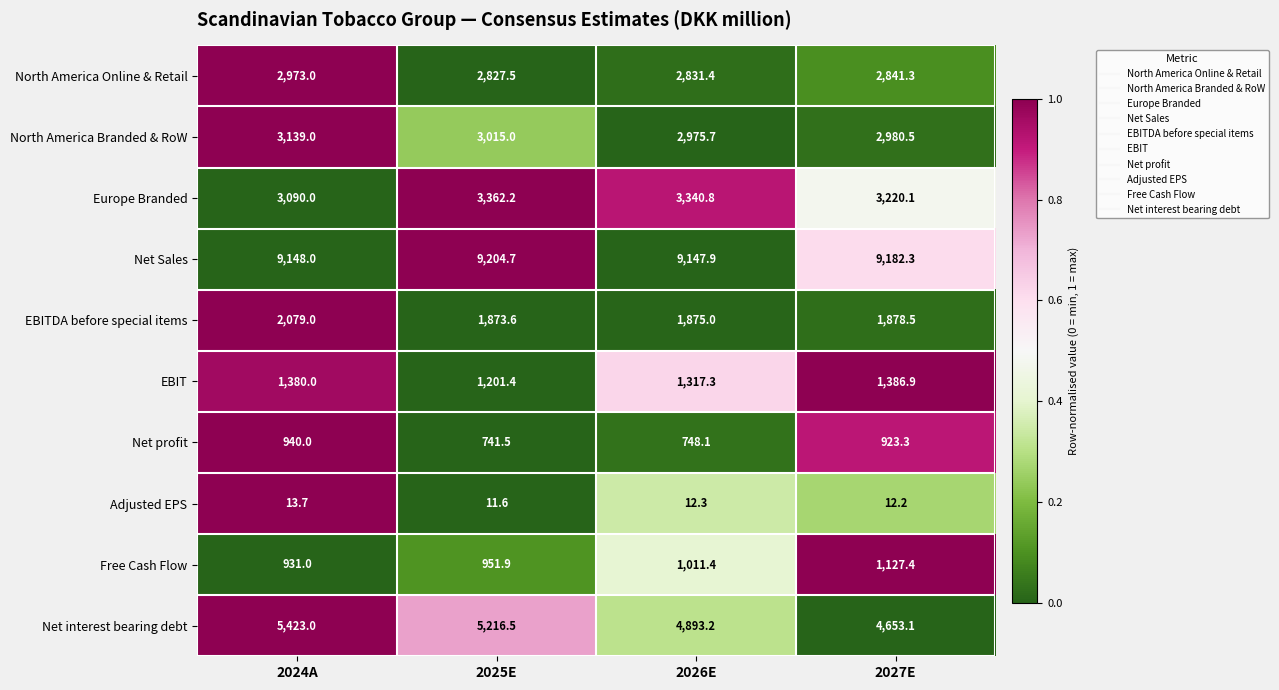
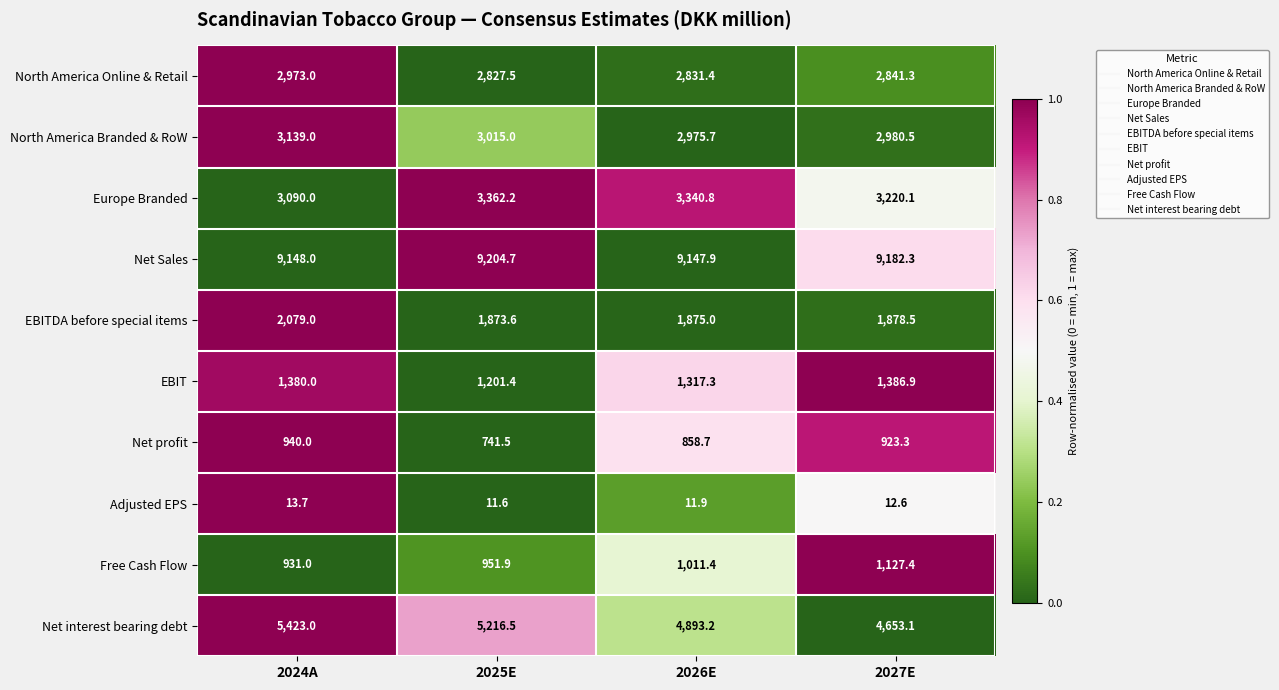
Net profit, 2026E: 748.1 -> 858.7
Adjusted EPS, 2026E: 12.3 -> 11.9
Adjusted EPS, 2027E: 12.2 -> 12.6
